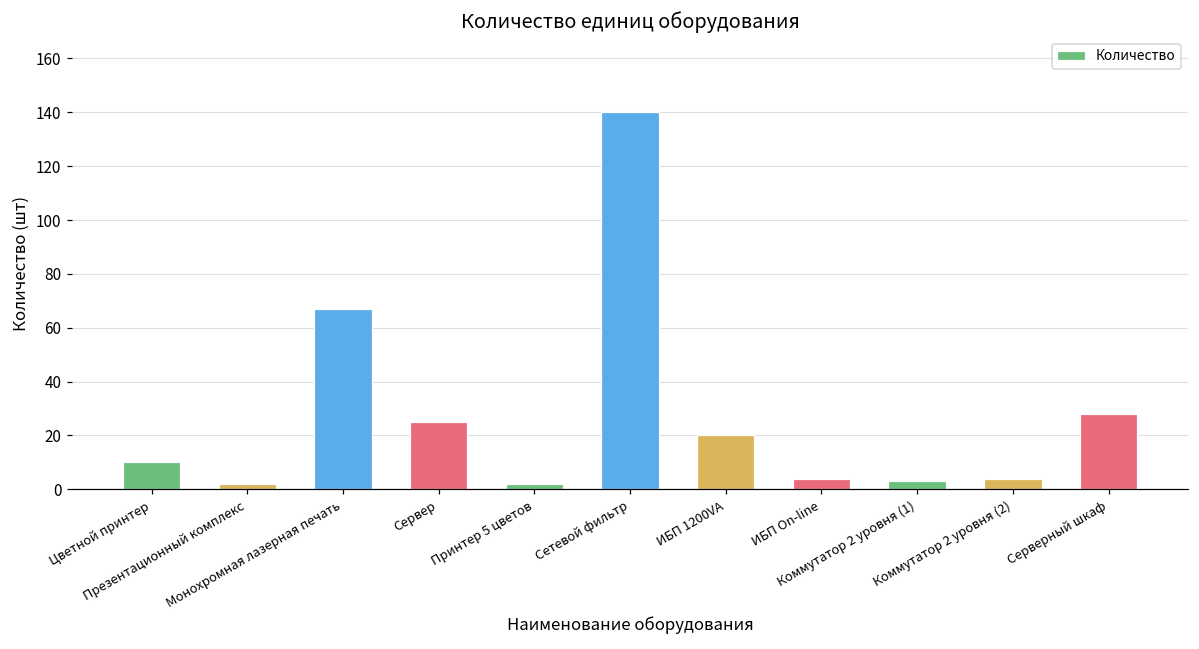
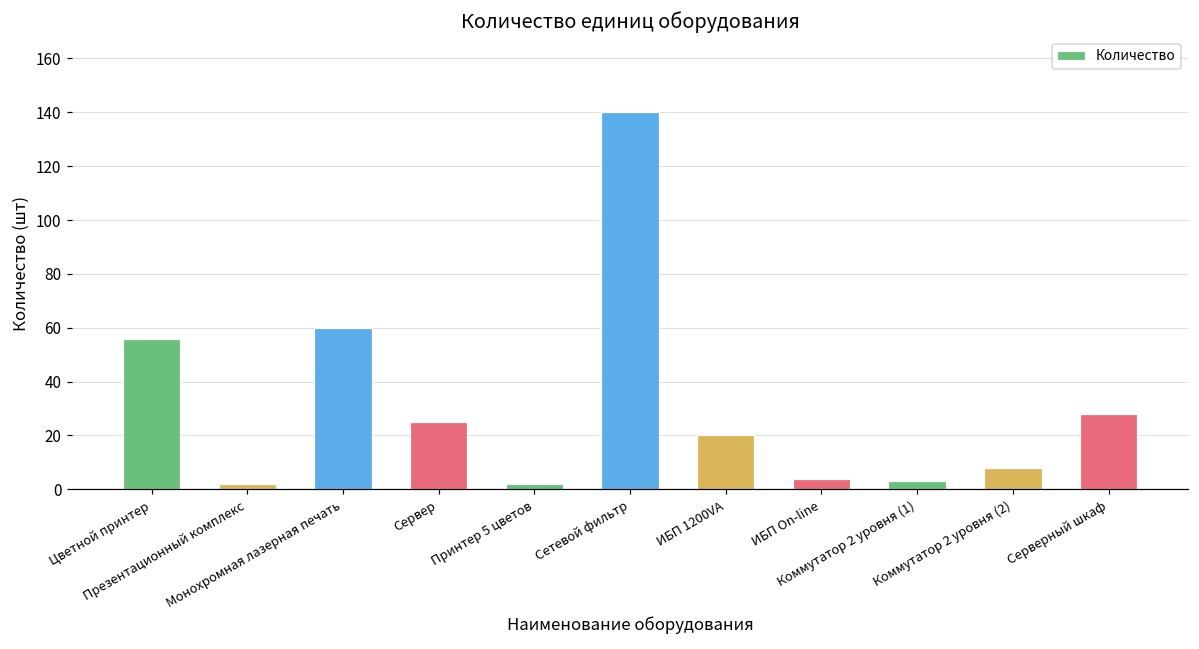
Цветной принтер: 10 -> 56
Монохромная лазерная печать: 67 -> 60
Коммутатор 2 уровня (2): 4 -> 8
